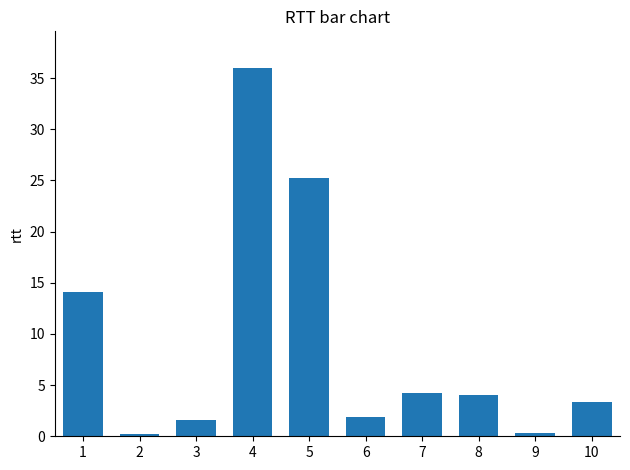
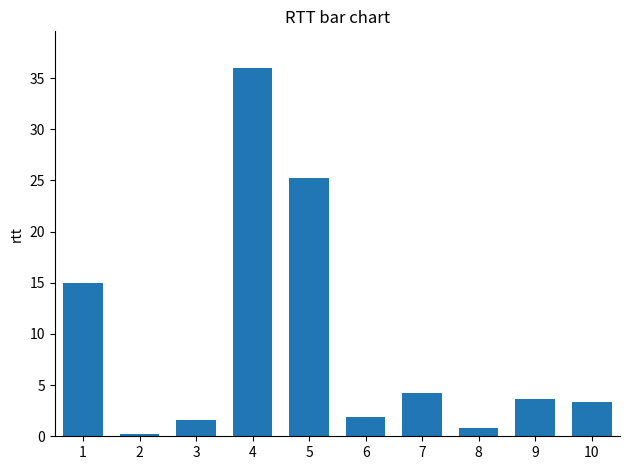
1: 14.1 -> 15.0
8: 4.0 -> 0.8
9: 0.4 -> 3.7
